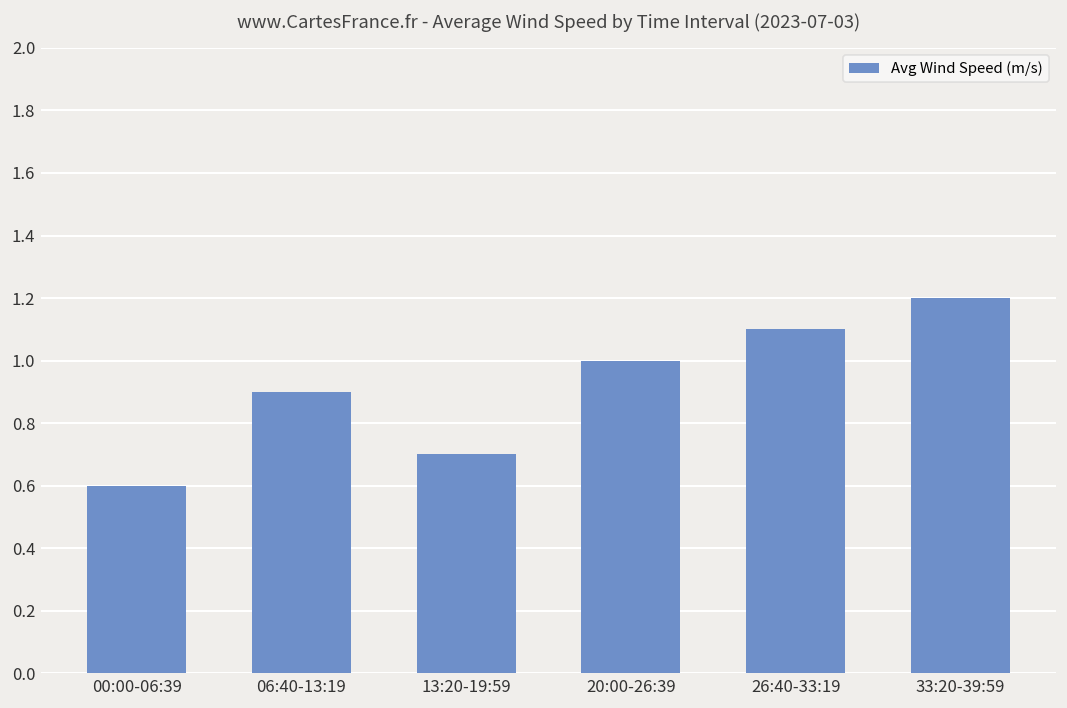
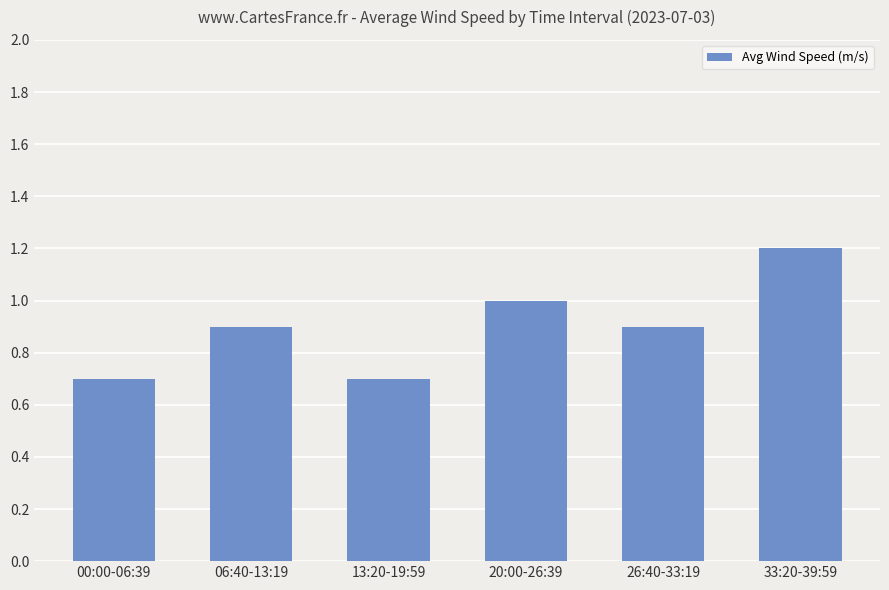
00:00-06:39: 0.6 -> 0.7
26:40-33:19: 1.1 -> 0.9
